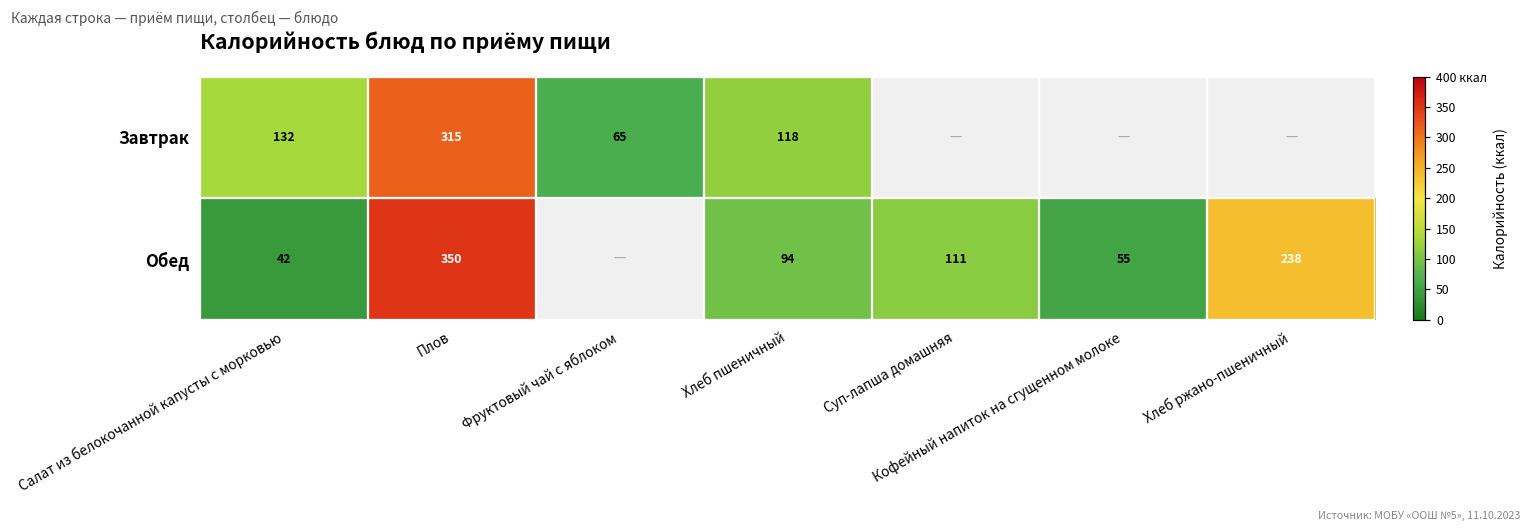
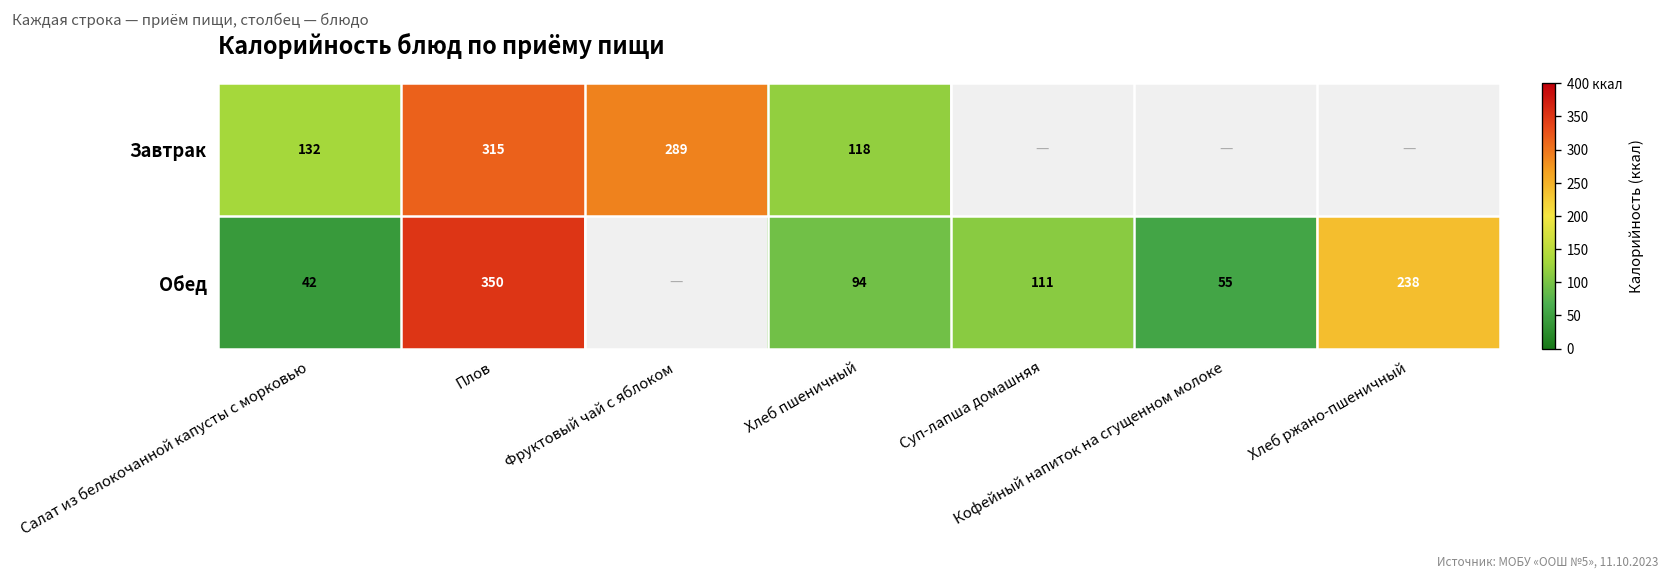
Завтрак, Фруктовый чай с яблоком: 65 -> 289
